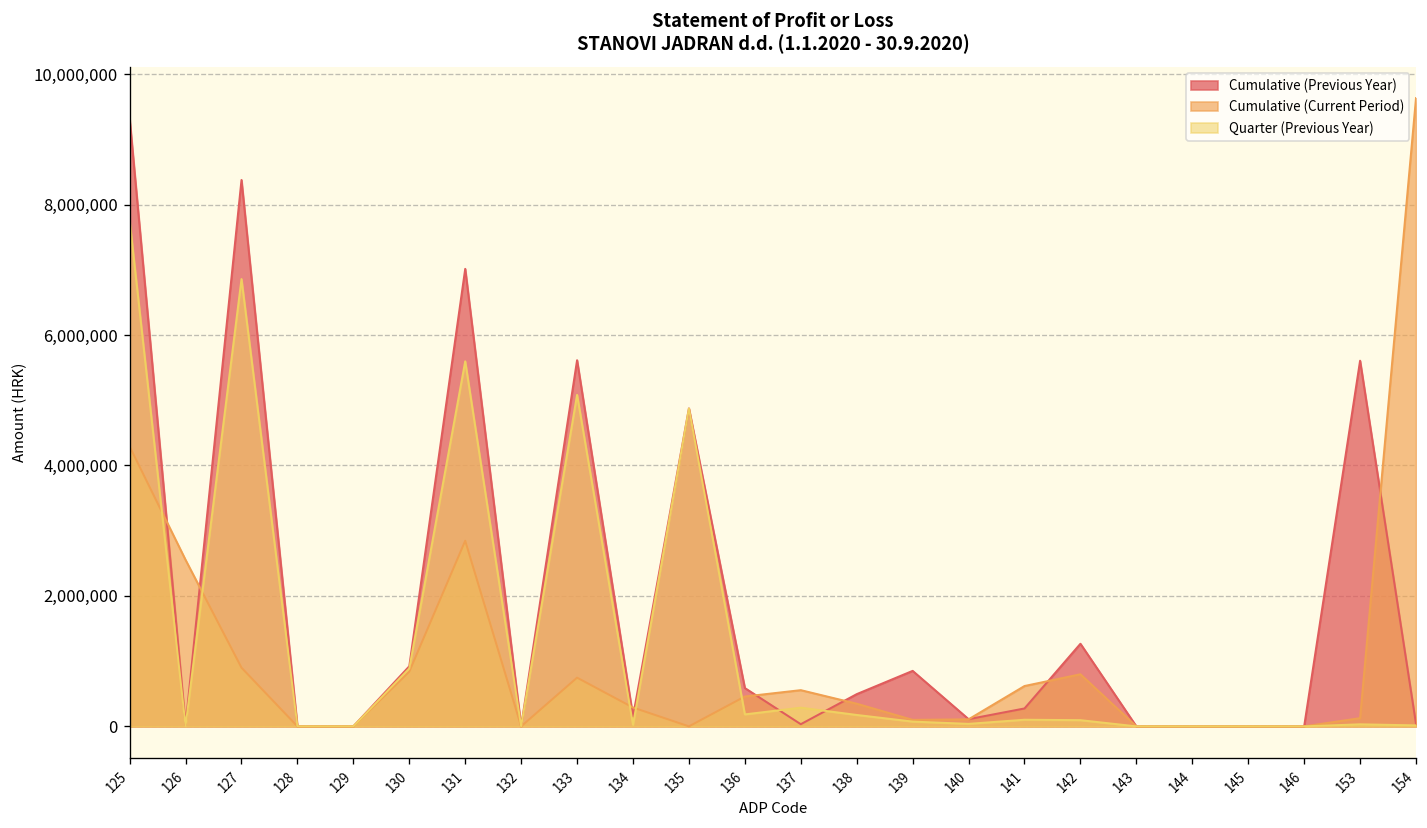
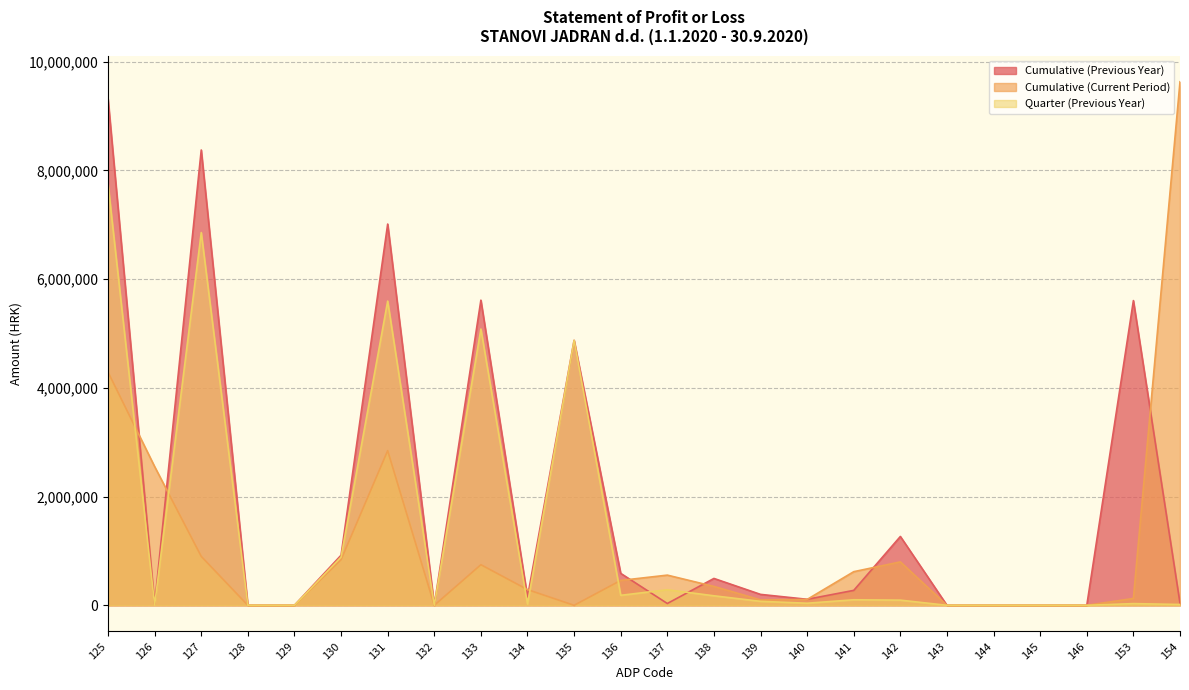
Cumulative (Previous Year), 139: 900,000 -> 200,000
